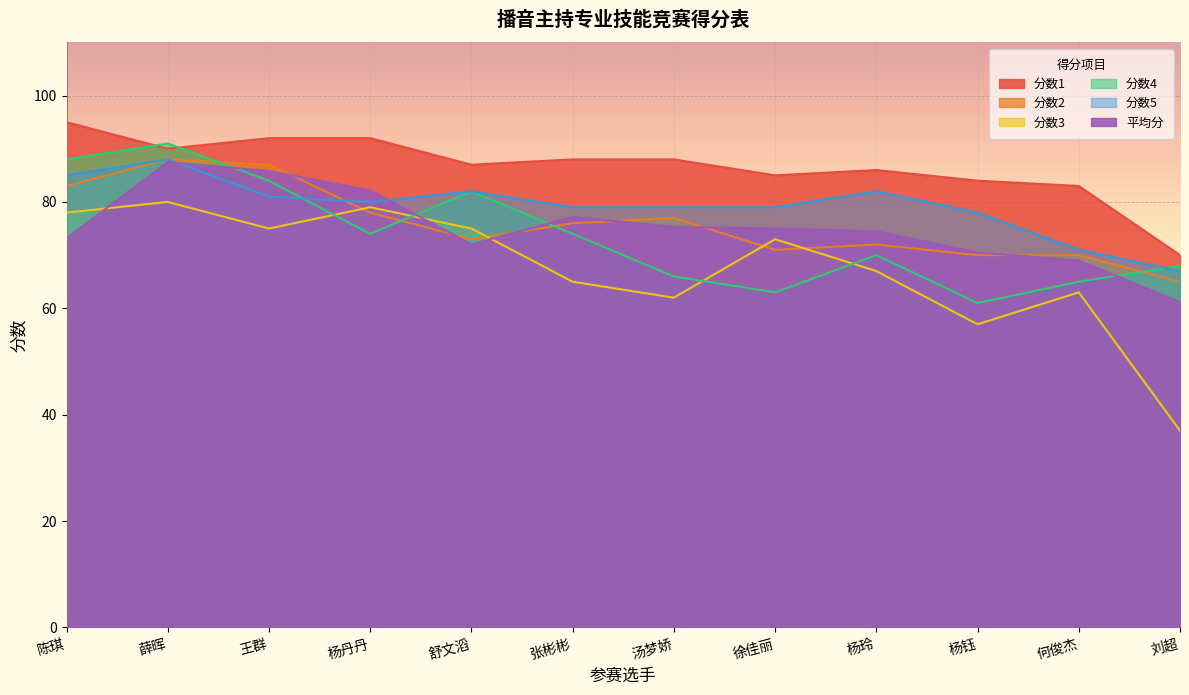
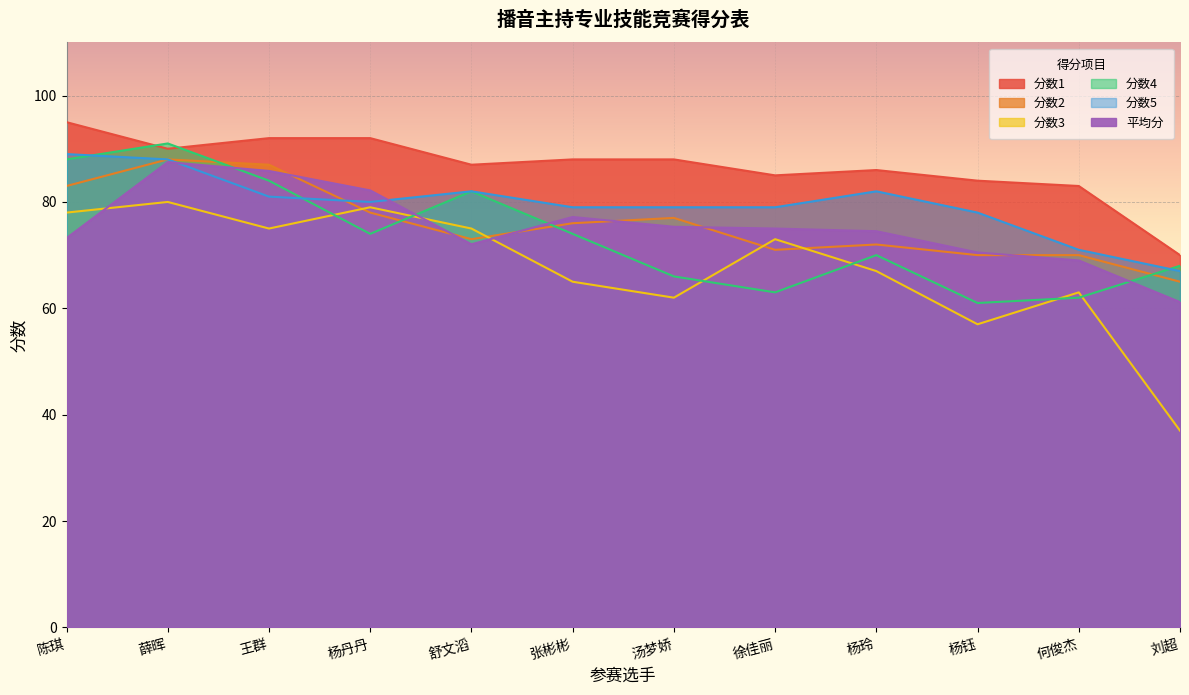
分数5, 陈琪: 85 -> 89
分数4, 何俊杰: 65 -> 62
